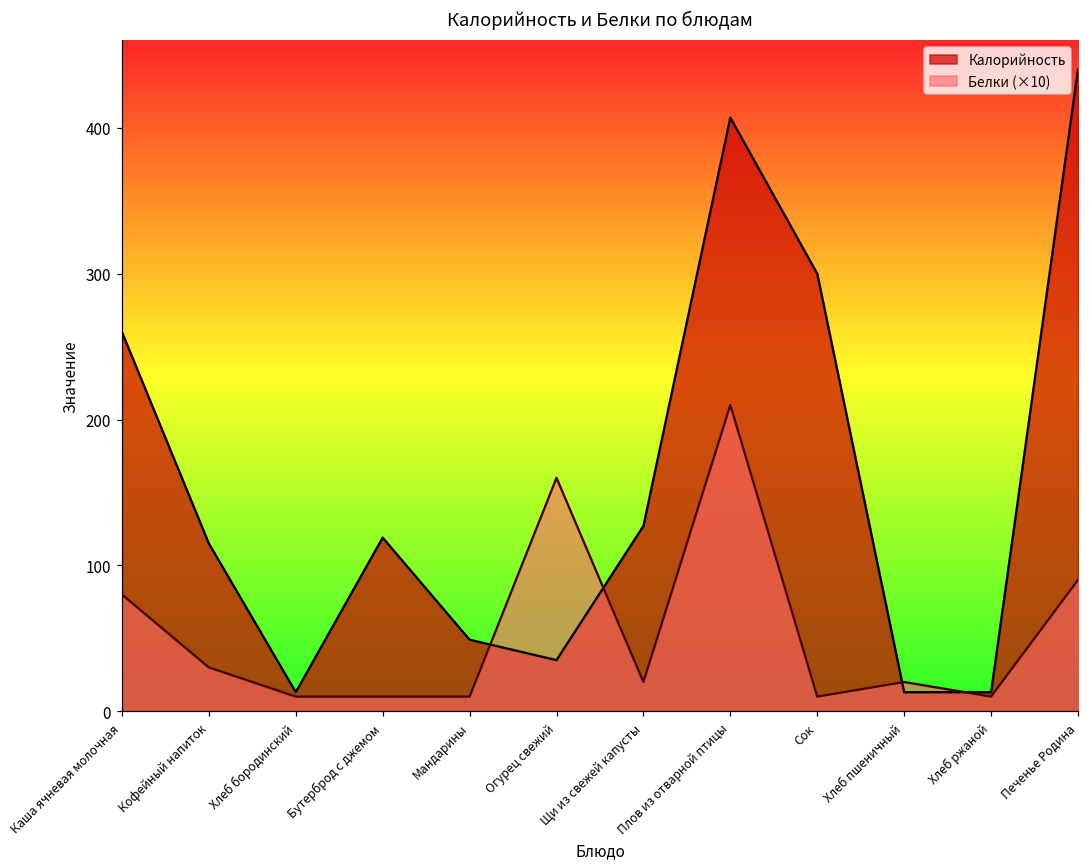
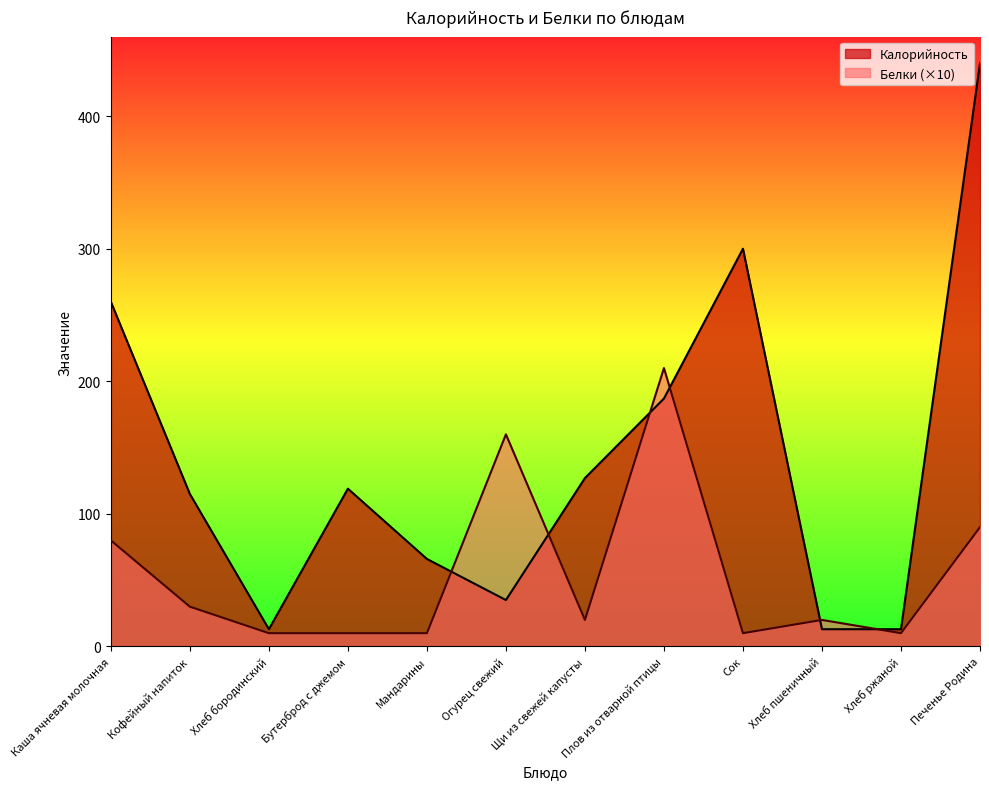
Калорийность, Мандарины: 49 -> 66
Калорийность, Плов из отварной птицы: 407 -> 187
